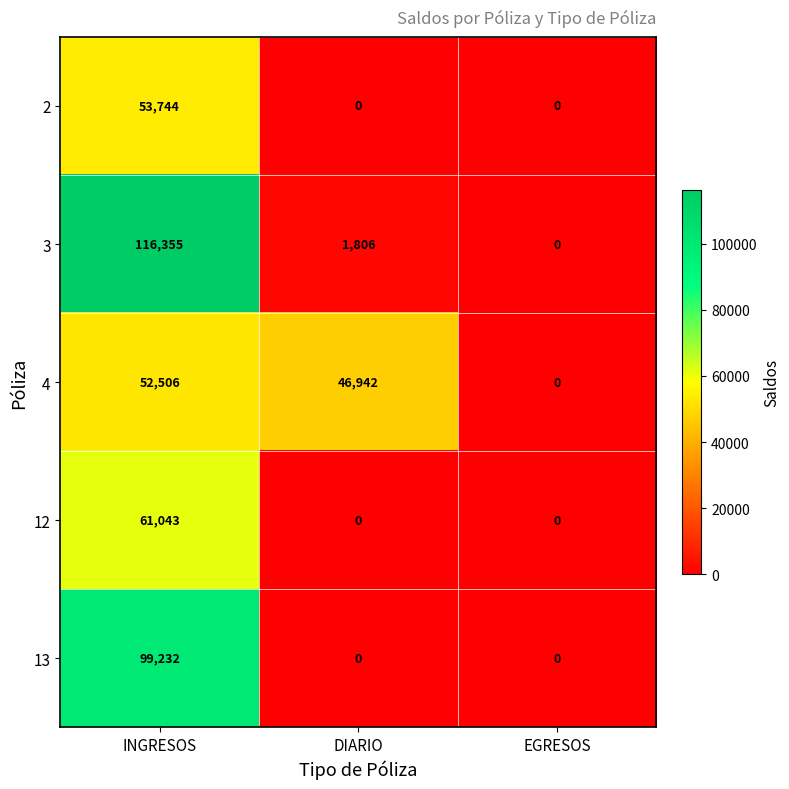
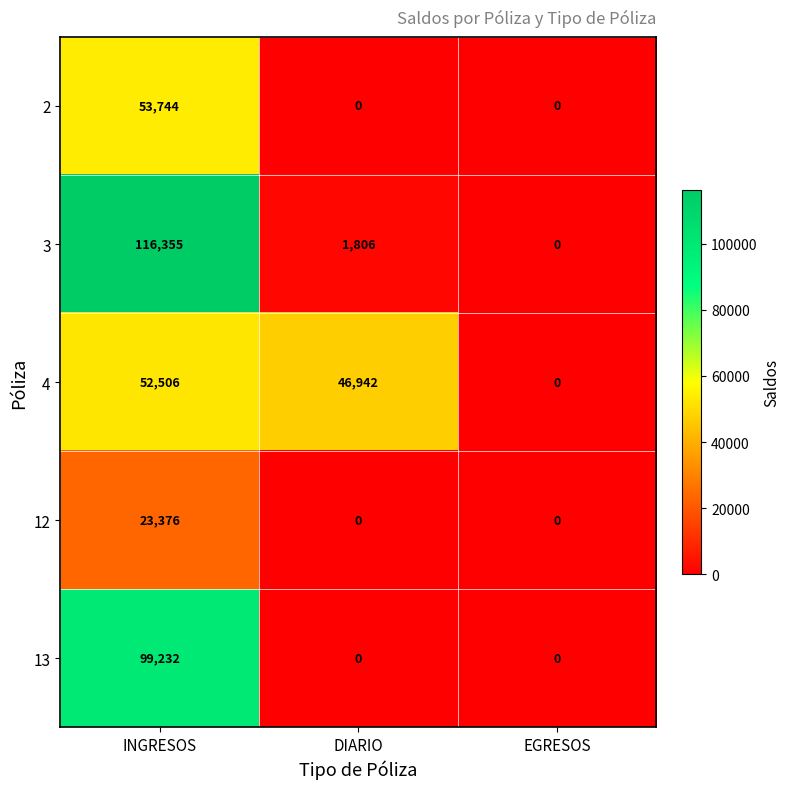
12, INGRESOS: 61,043 -> 23,376
